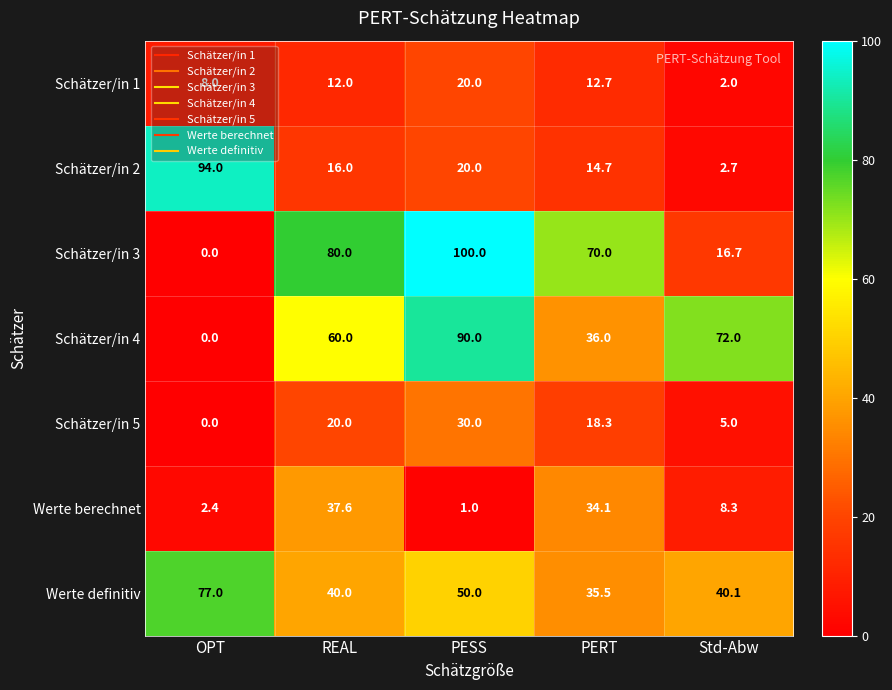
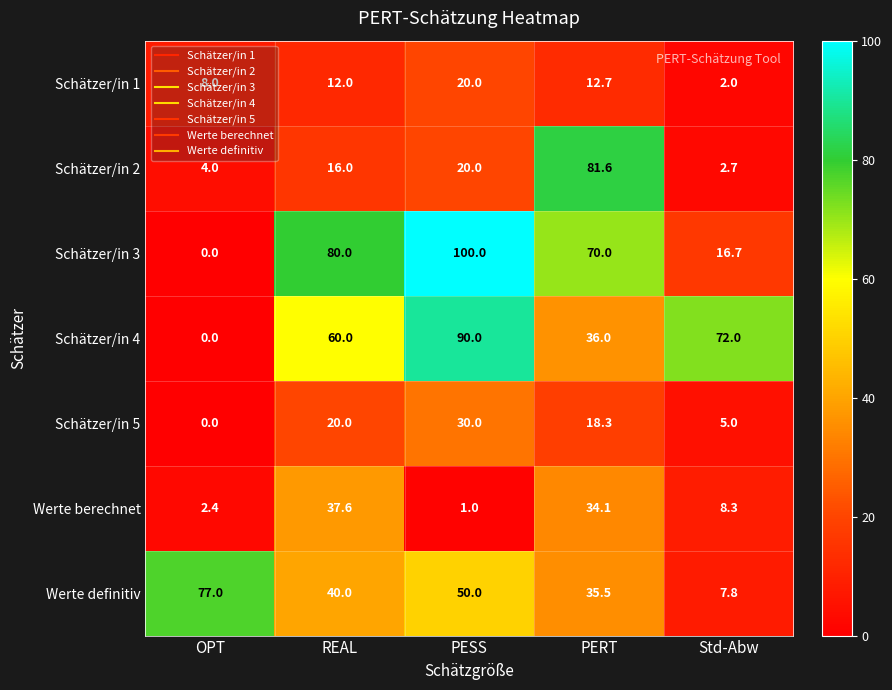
Schätzer/in 2, OPT: 94.0 -> 4.0
Schätzer/in 2, PERT: 14.7 -> 81.6
Werte definitiv, Std-Abw: 40.1 -> 7.8
